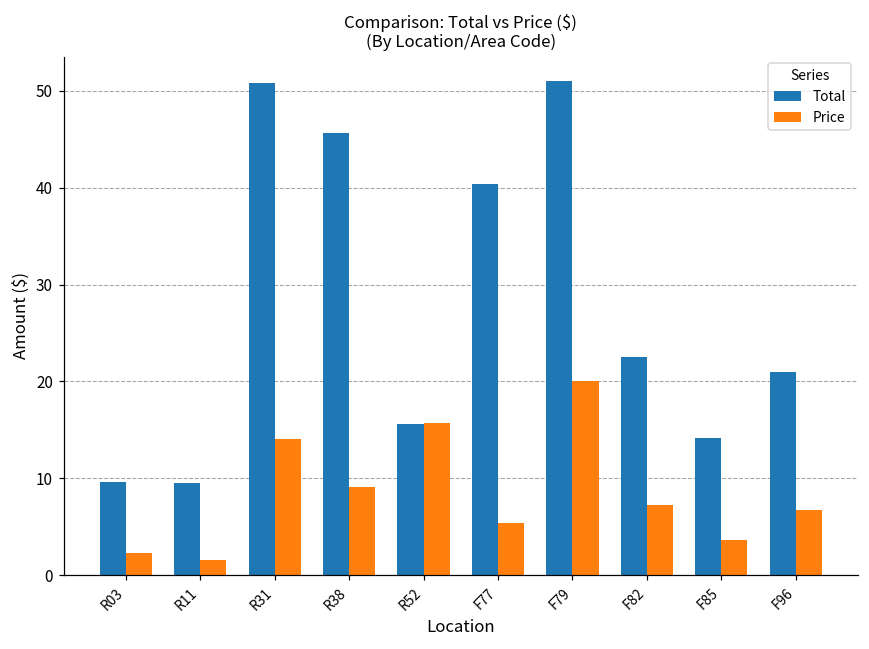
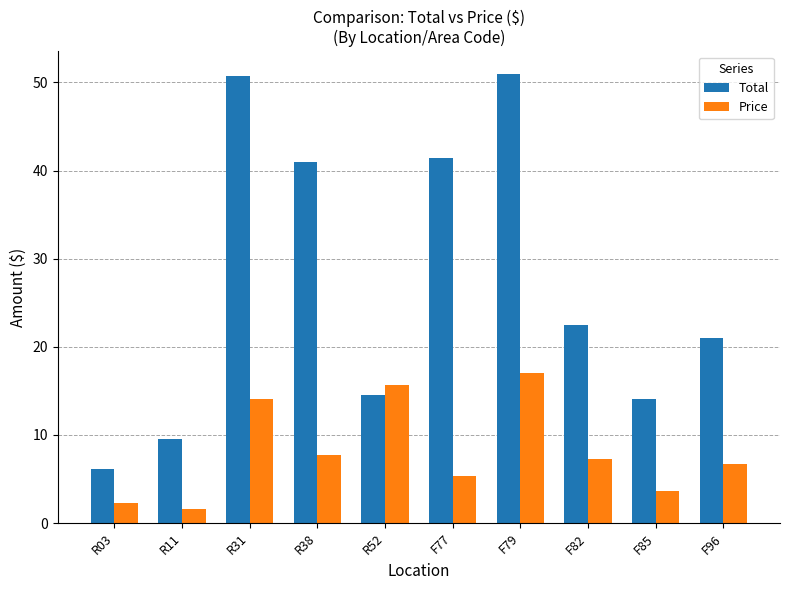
Total, R03: 10 -> 6
Total, R38: 46 -> 41
Price, R38: 9 -> 8
Total, R52: 16 -> 15
Total, F77: 40 -> 41
Price, F79: 20 -> 17
